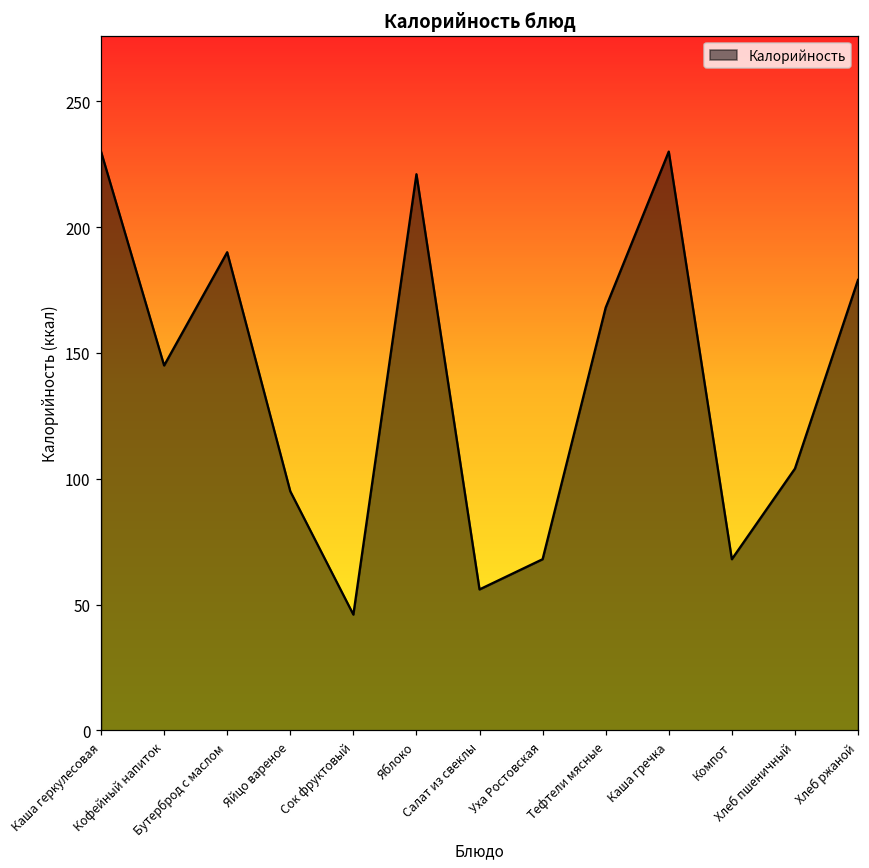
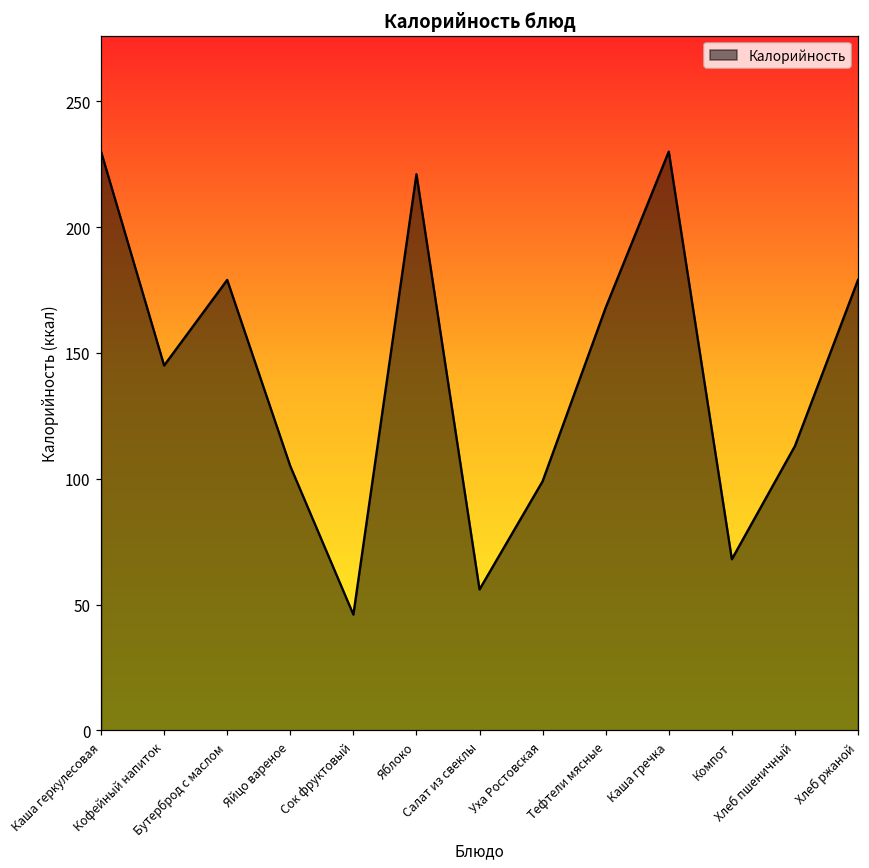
Бутерброд с маслом: 190 -> 179
Яйцо вареное: 95 -> 105
Уха Ростовская: 68 -> 99
Хлеб пшеничный: 104 -> 113
